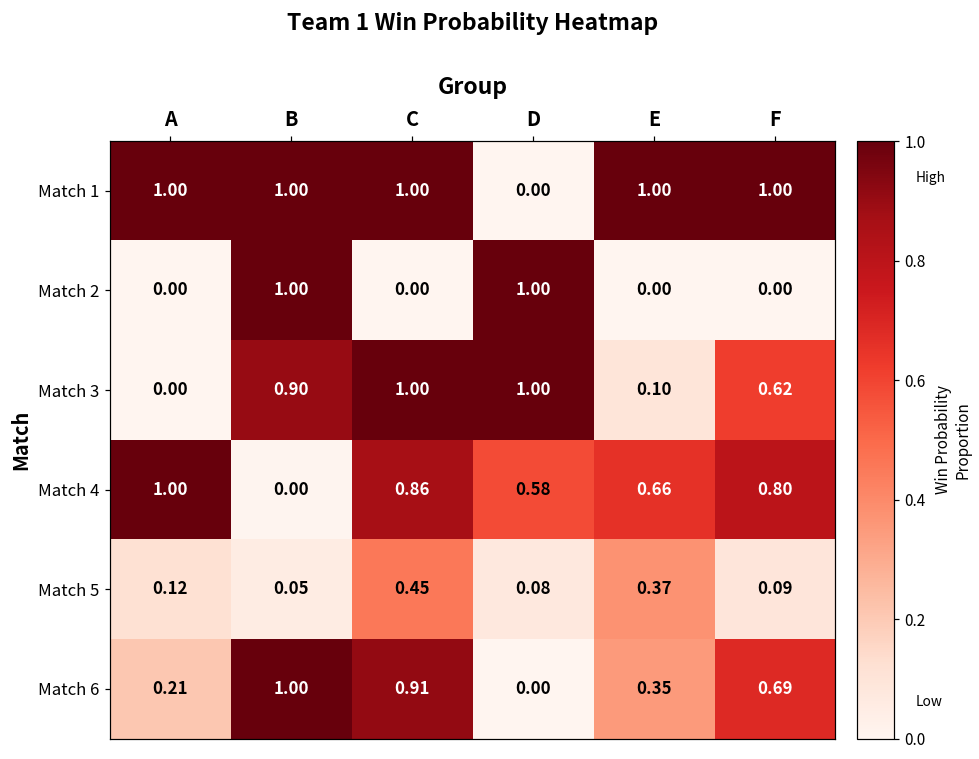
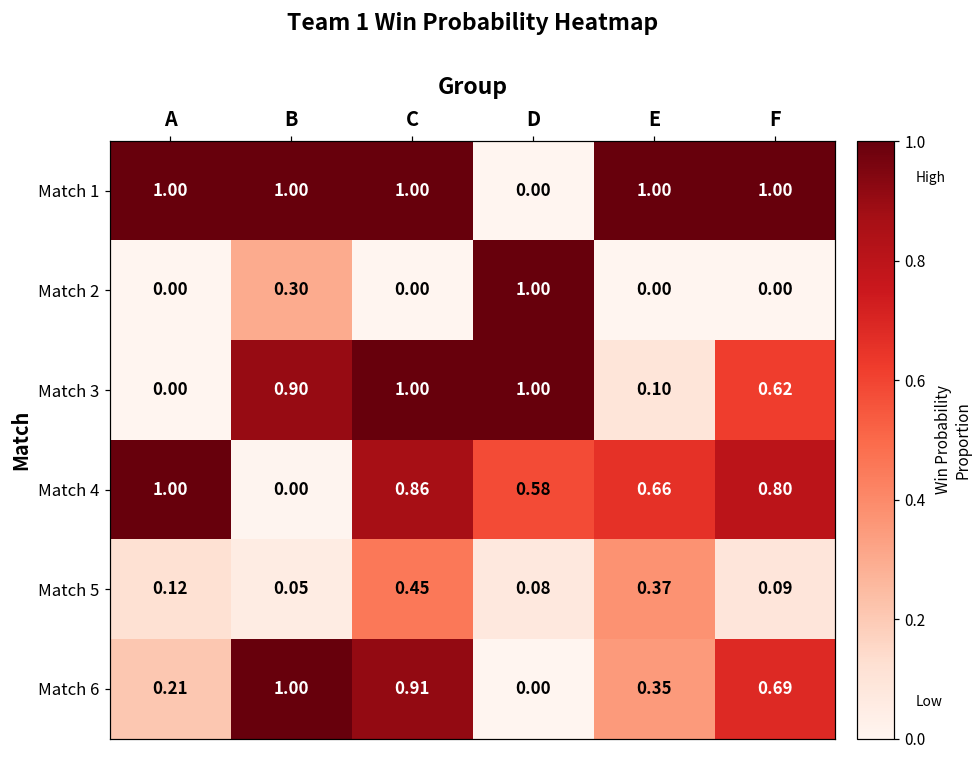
Match 2, B: 1.00 -> 0.30
